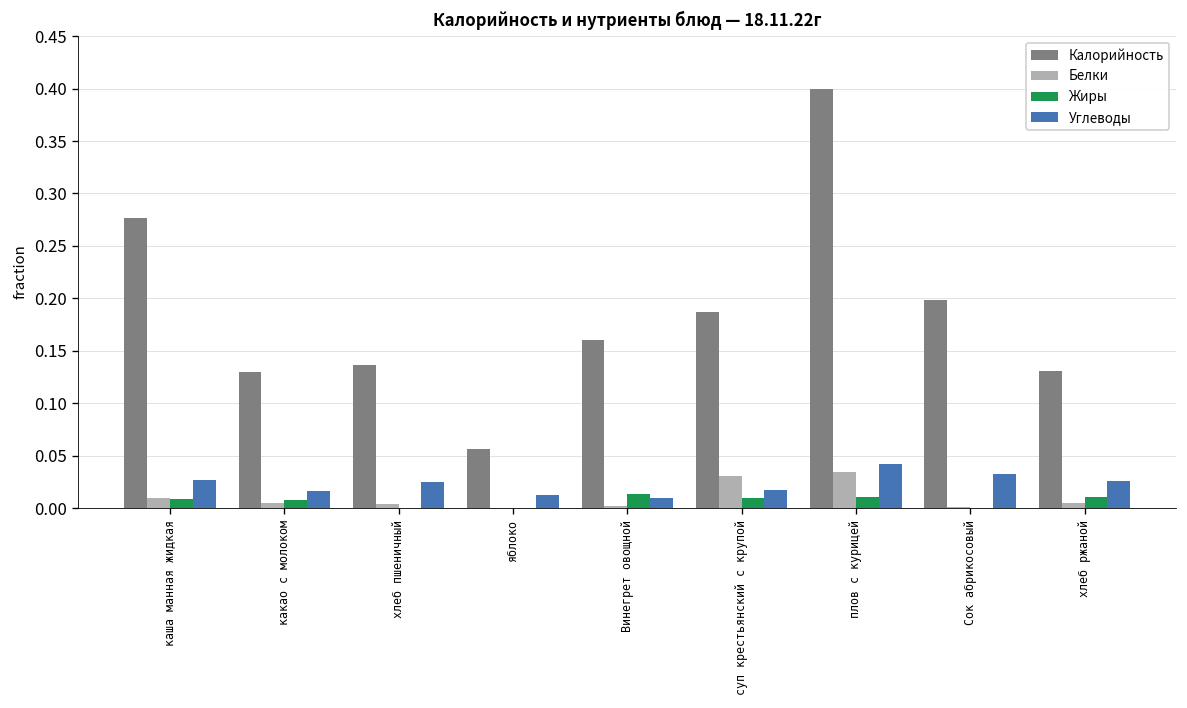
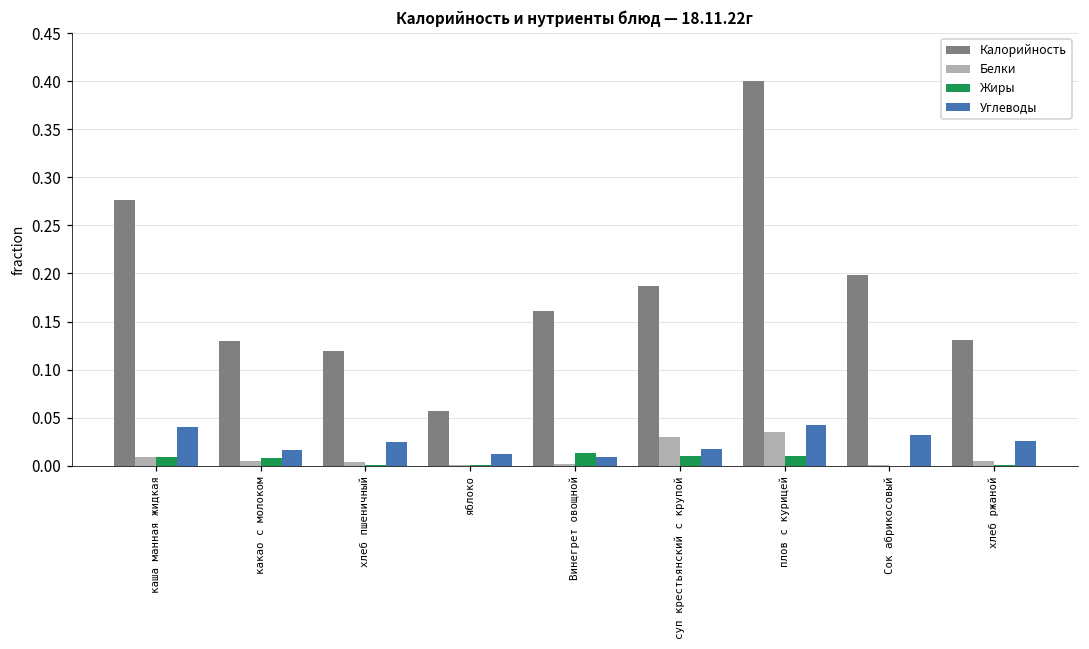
Углеводы, каша манная жидкая: 0.03 -> 0.04
Калорийность, хлеб пшеничный: 0.14 -> 0.12
Жиры, хлеб ржаной: 0.01 -> 0.00
